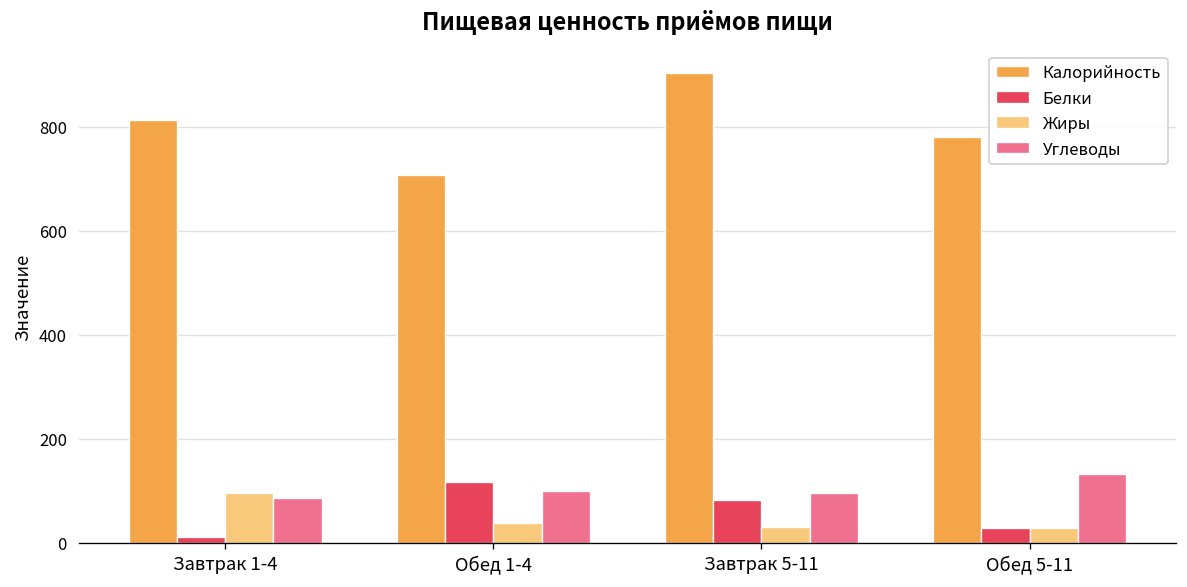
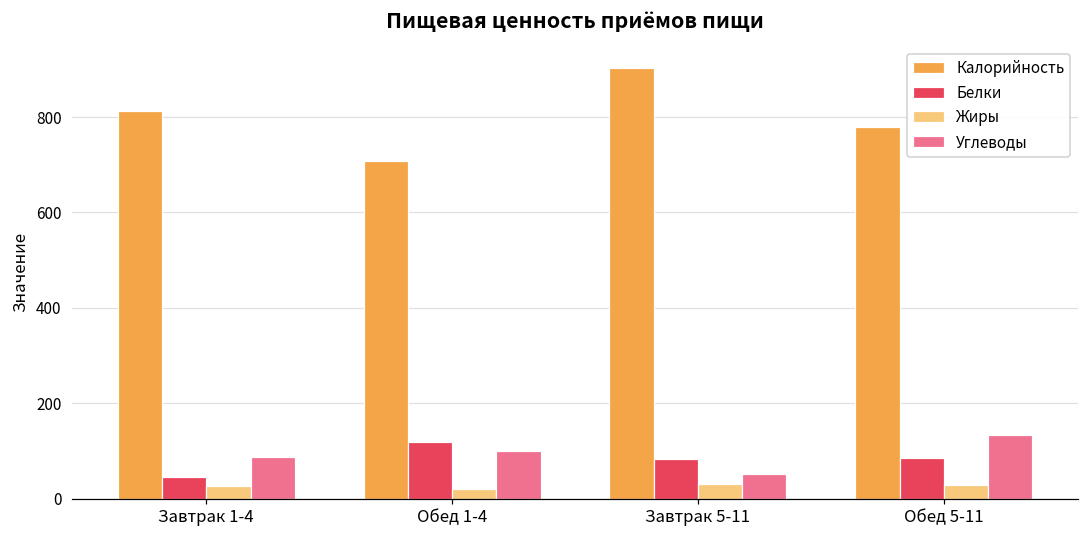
Белки, Завтрак 1-4: 10 -> 40
Жиры, Завтрак 1-4: 100 -> 30
Жиры, Обед 1-4: 40 -> 20
Углеводы, Завтрак 5-11: 100 -> 50
Белки, Обед 5-11: 30 -> 90
